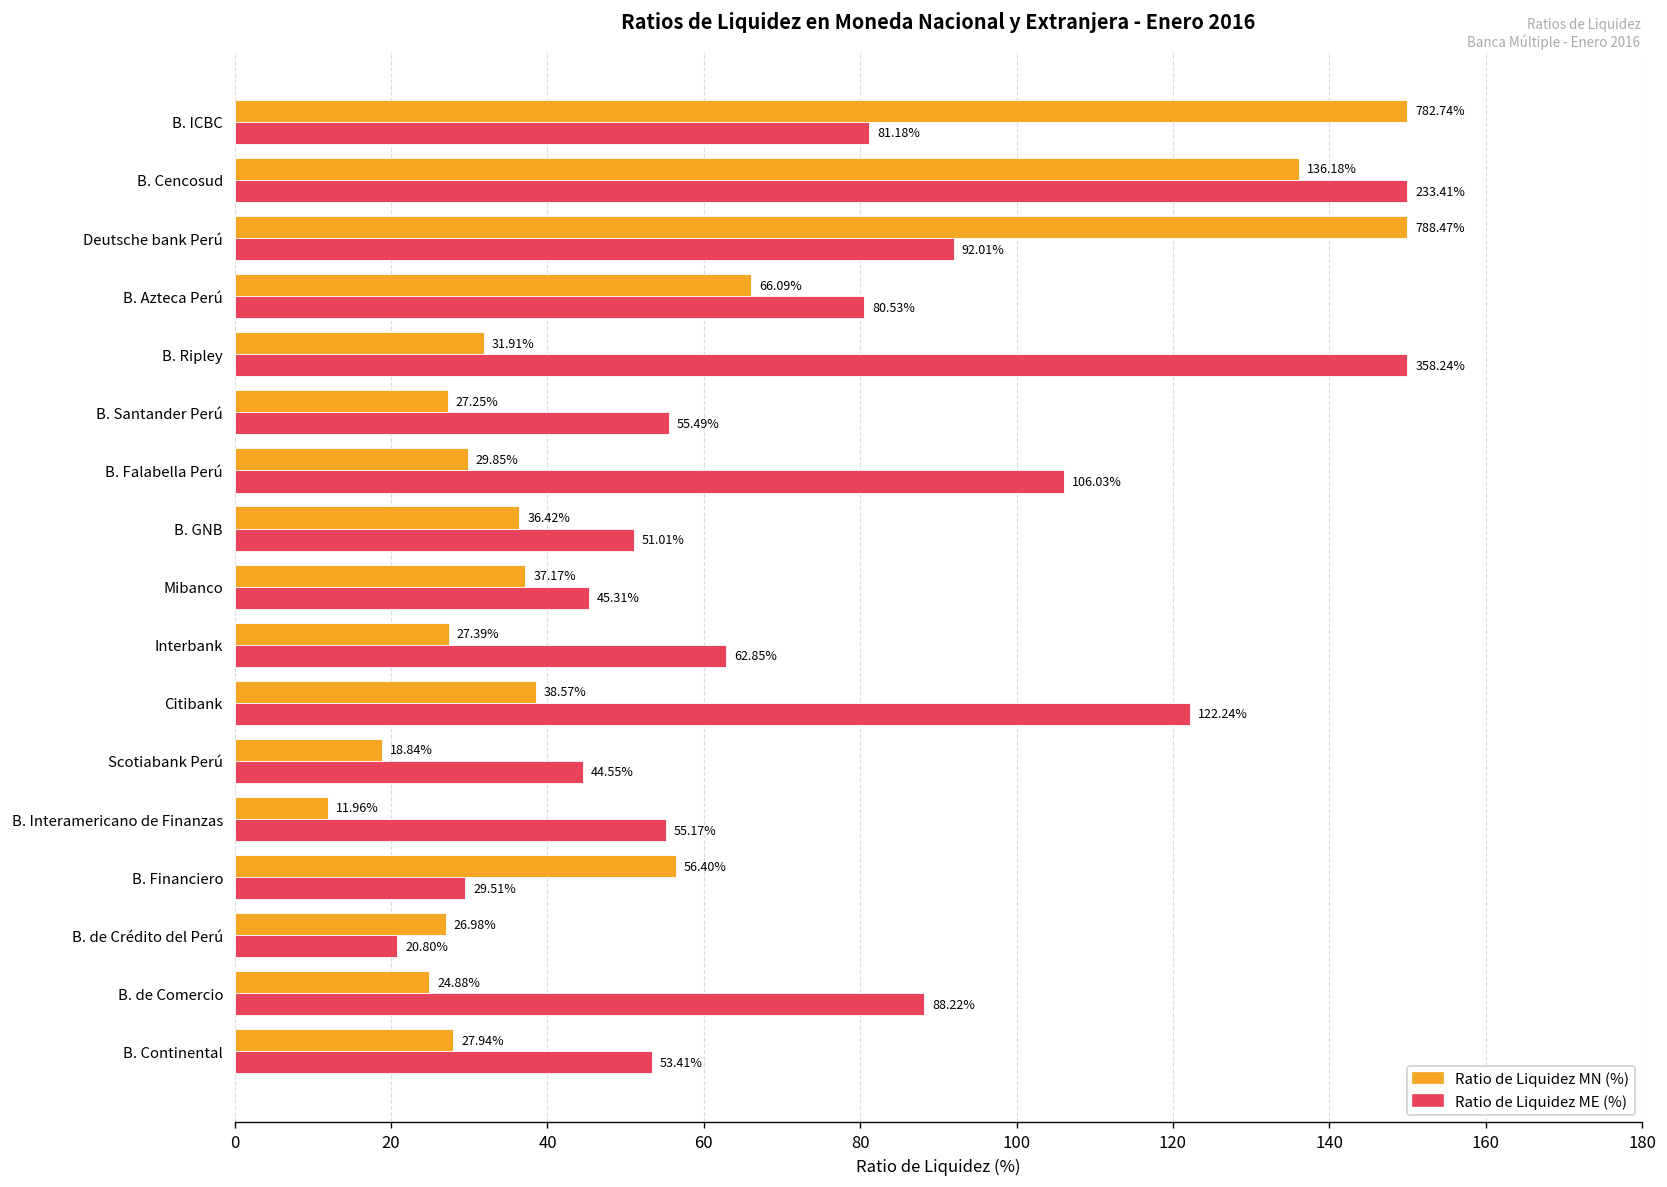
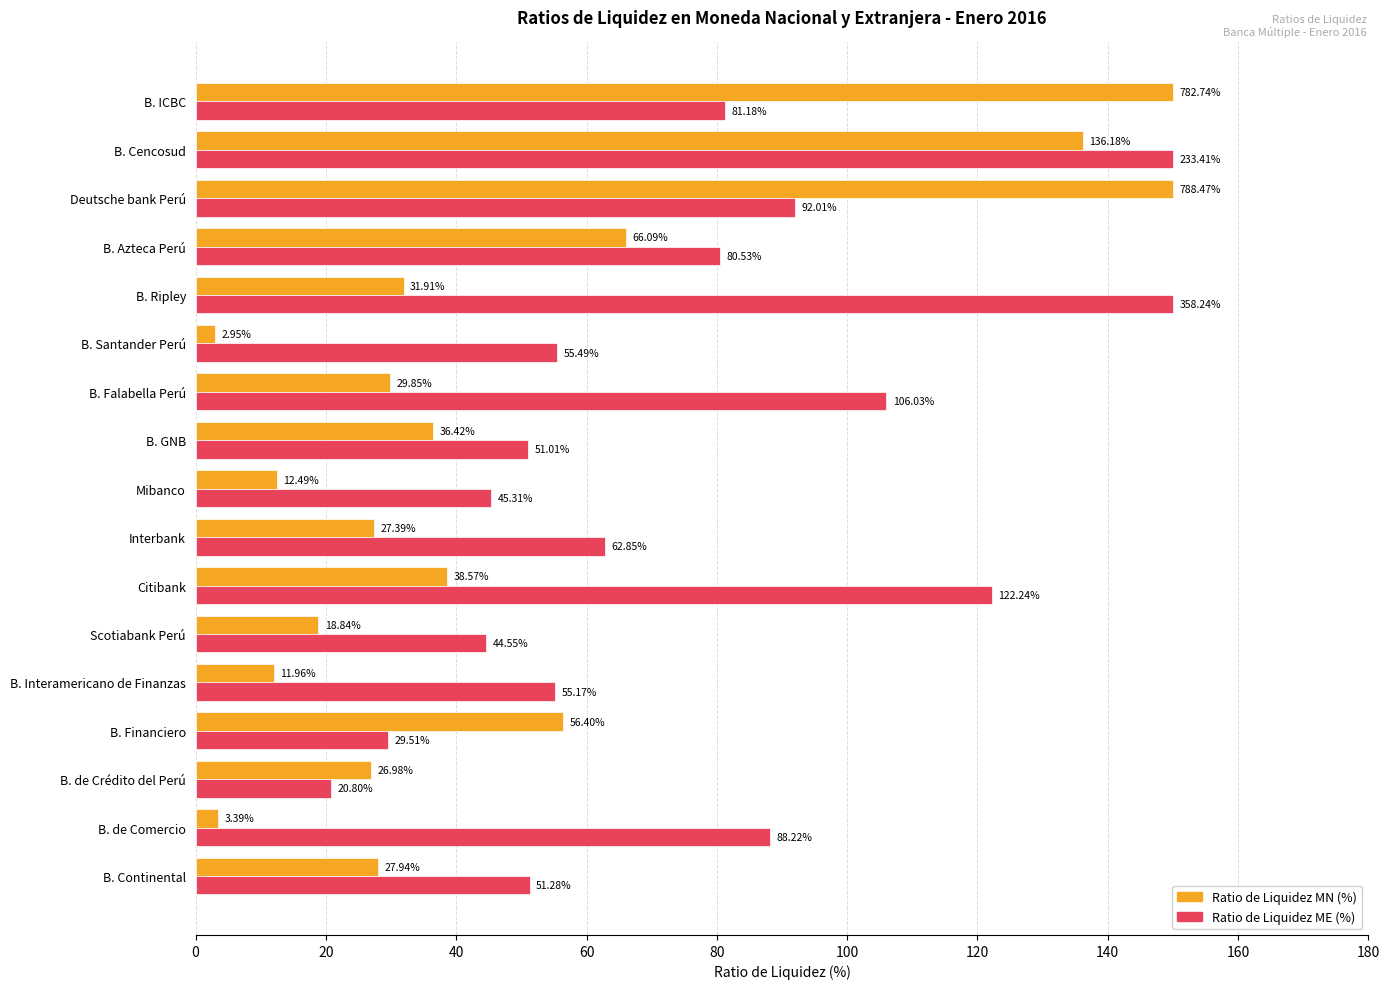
Ratio de Liquidez MN (%), B. Santander Perú: 27.25% -> 2.95%
Ratio de Liquidez MN (%), Mibanco: 37.17% -> 12.49%
Ratio de Liquidez MN (%), B. de Comercio: 24.88% -> 3.39%
Ratio de Liquidez ME (%), B. Continental: 53.41% -> 51.28%
